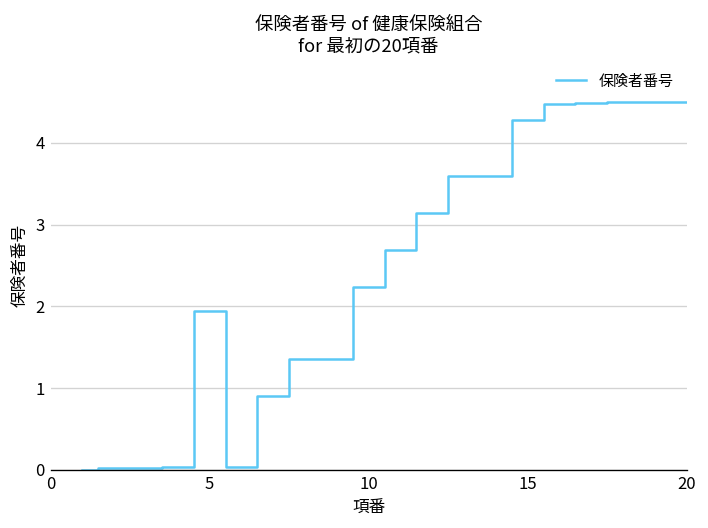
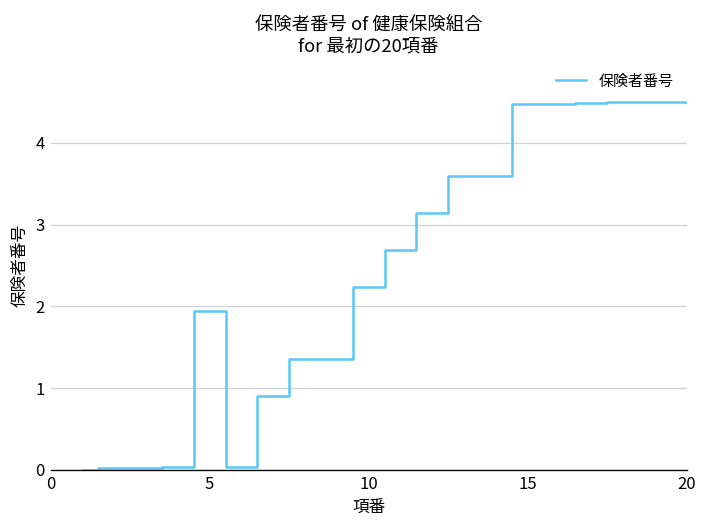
15: 4.3 -> 4.5
